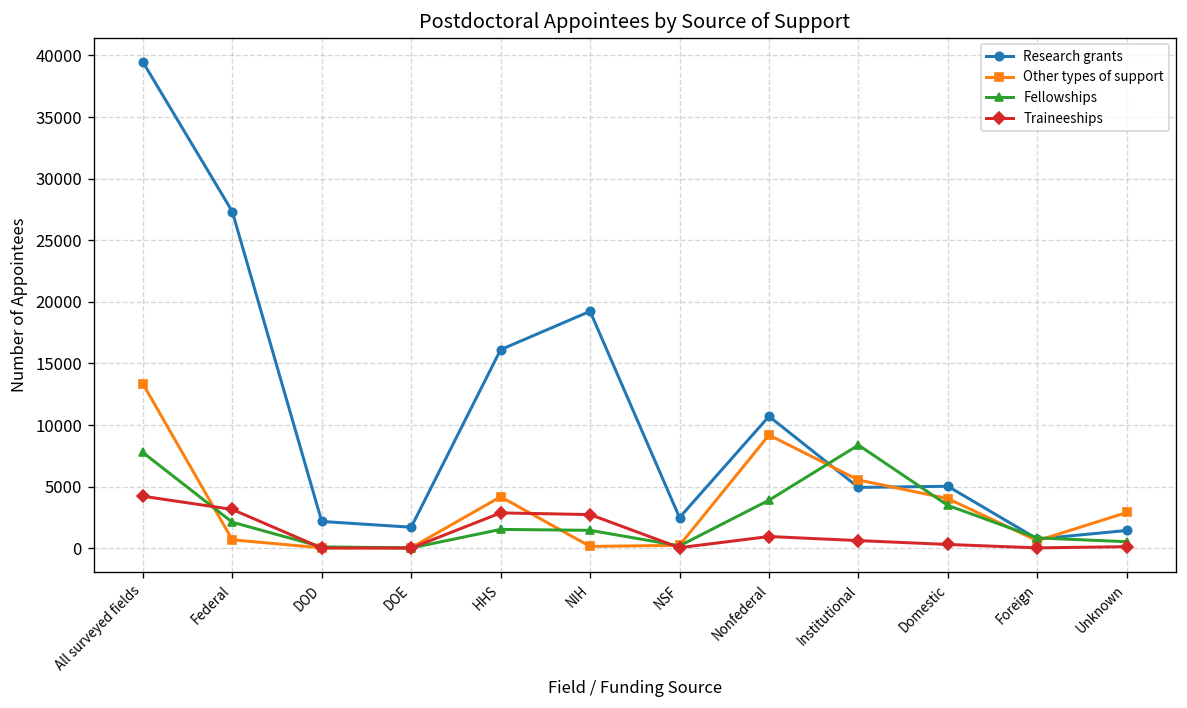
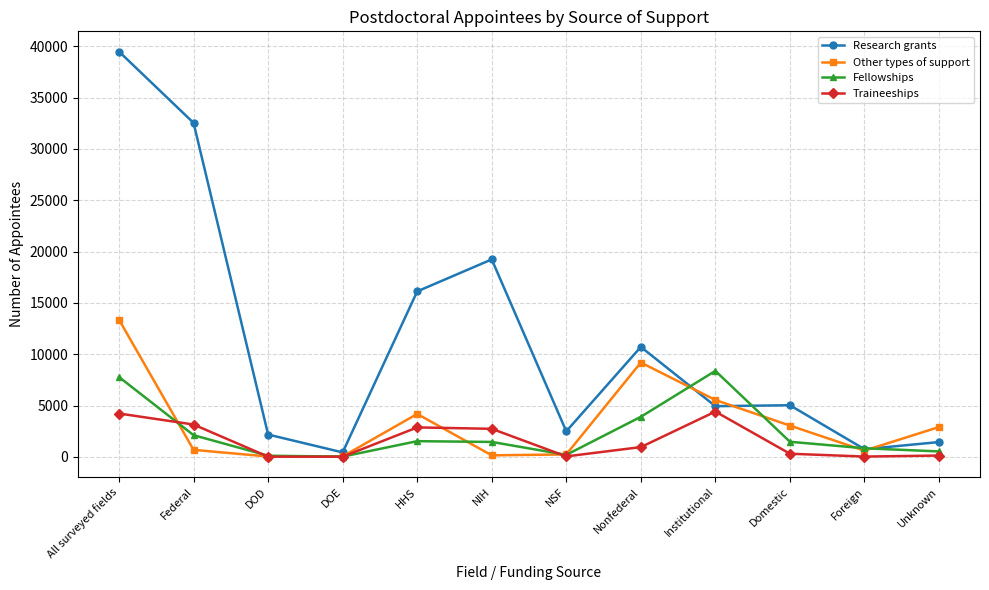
Research grants, Federal: 27300 -> 32500
Research grants, DOE: 1700 -> 400
Traineeships, Institutional: 600 -> 4400
Other types of support, Domestic: 4000 -> 3000
Fellowships, Domestic: 3500 -> 1500
